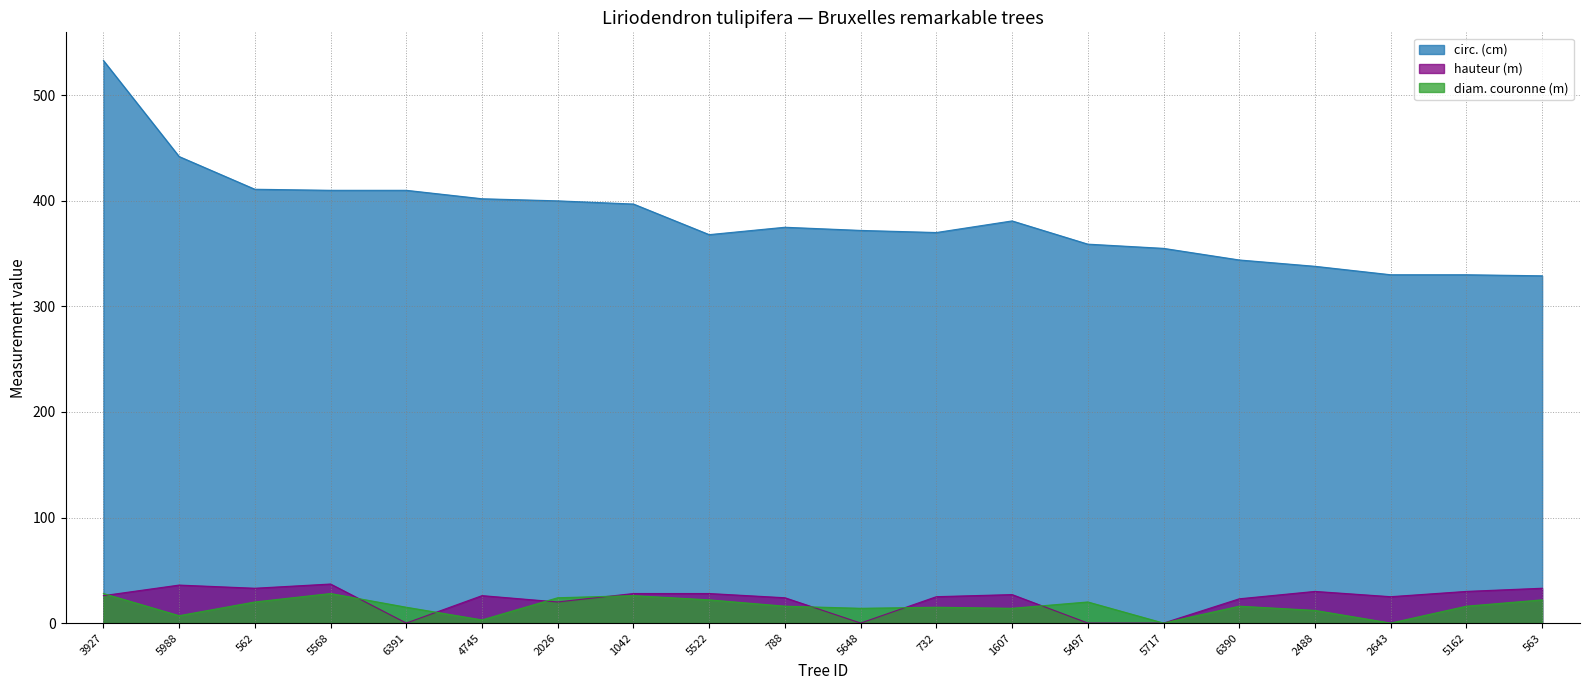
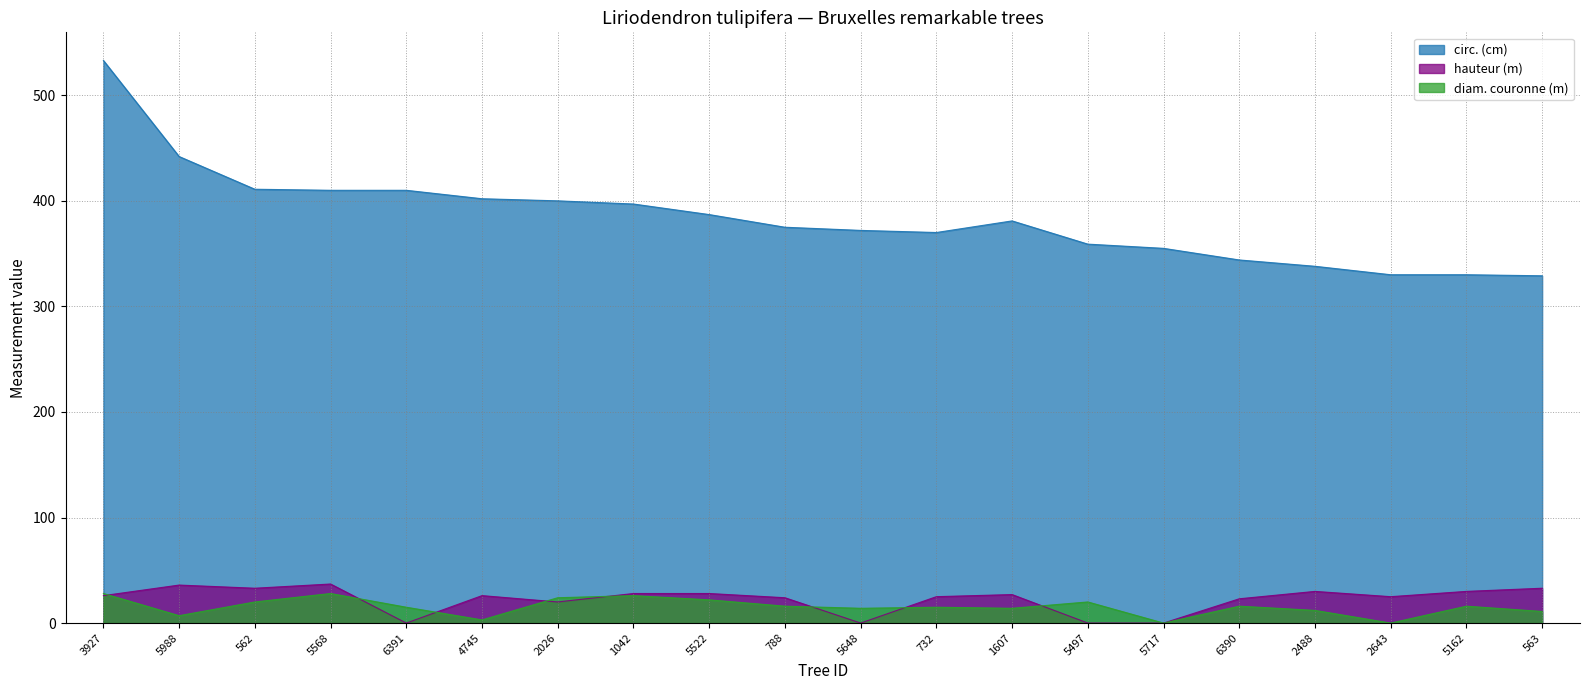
circ. (cm), 5522: 368 -> 387
diam. couronne (m), 563: 22 -> 11
